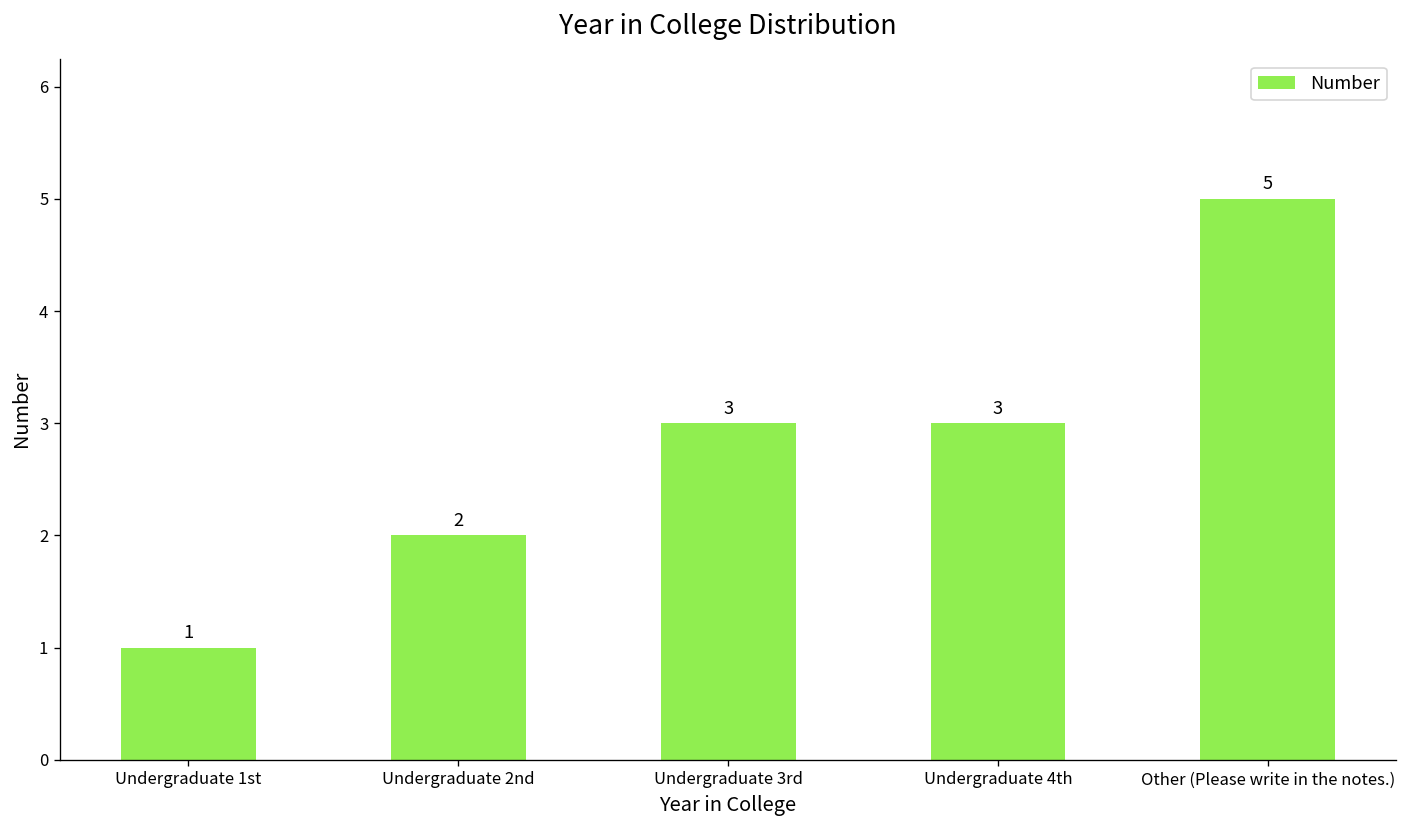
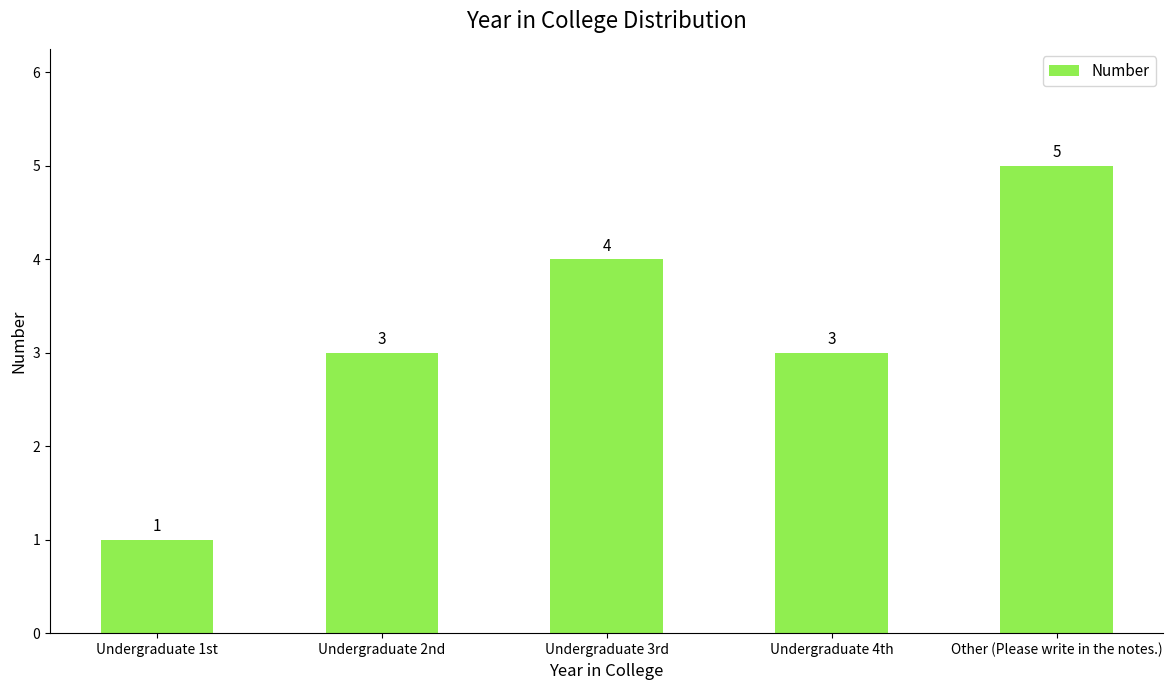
Undergraduate 2nd: 2 -> 3
Undergraduate 3rd: 3 -> 4
